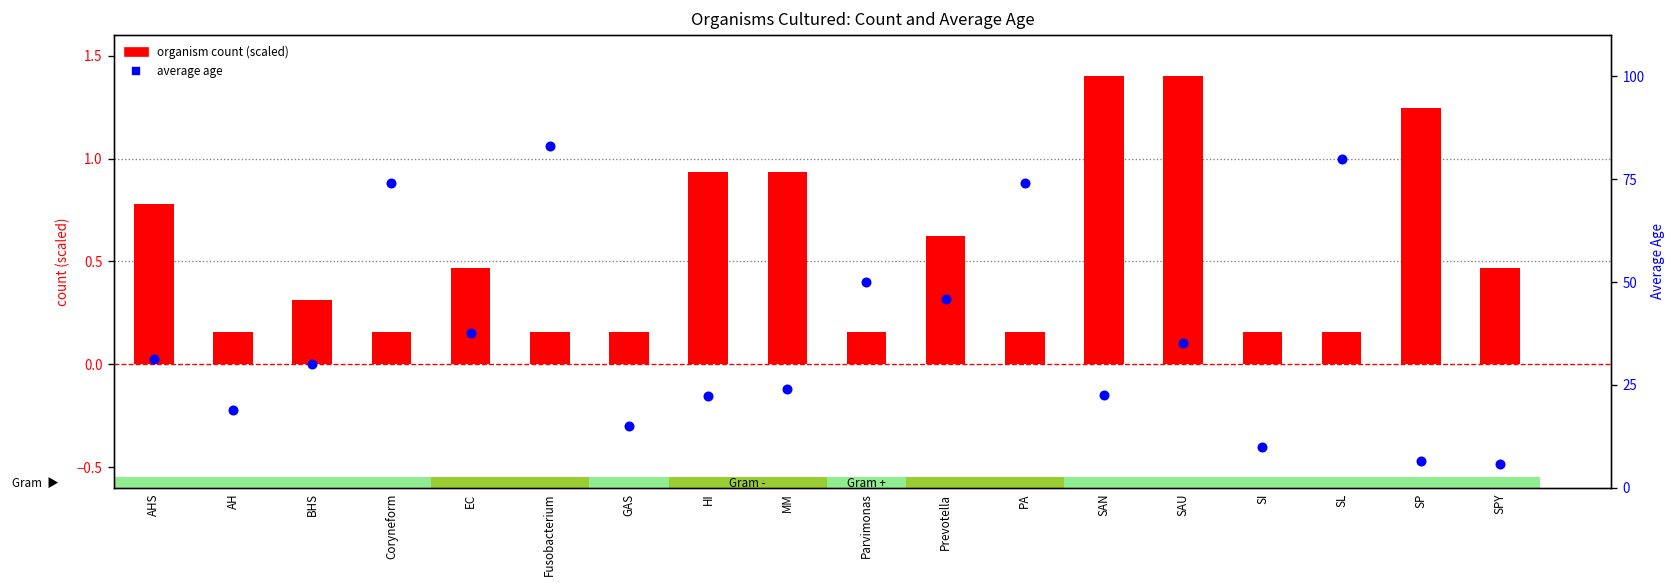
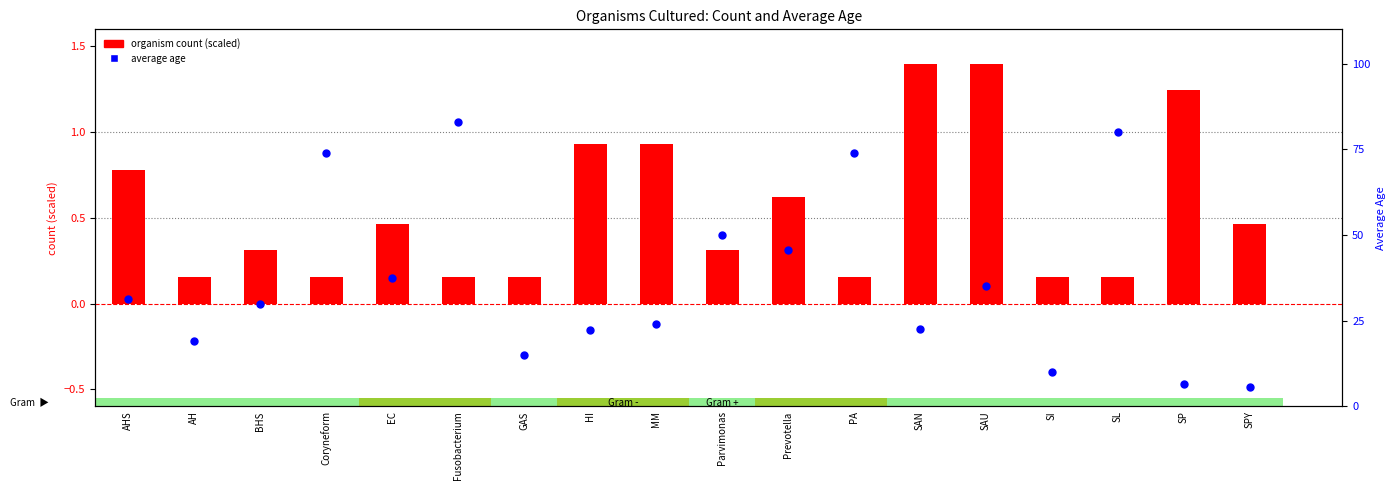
organism count (scaled), Parvimonas: 0.16 -> 0.31
